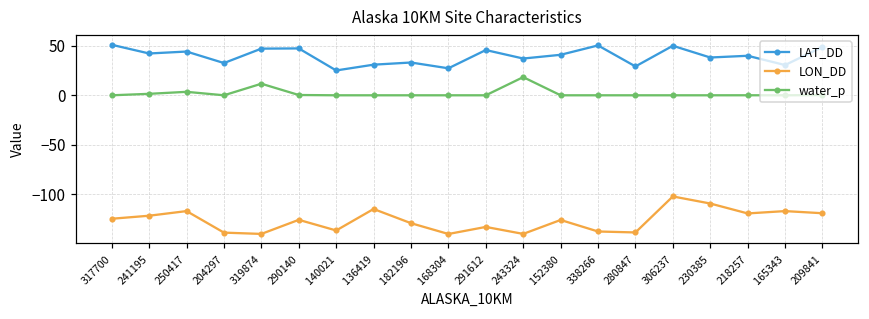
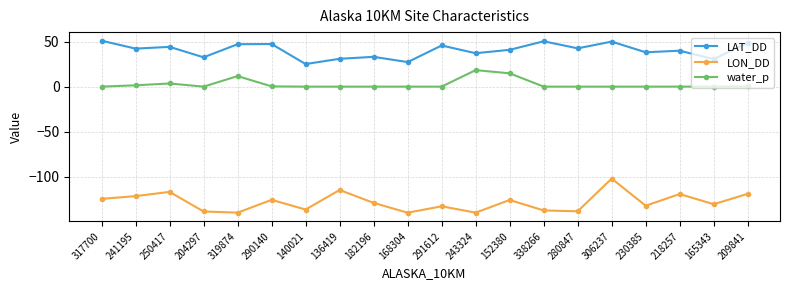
water_p, 152380: 0 -> 10
LAT_DD, 280847: 30 -> 40
LON_DD, 230385: -110 -> -130
LON_DD, 165343: -120 -> -130
